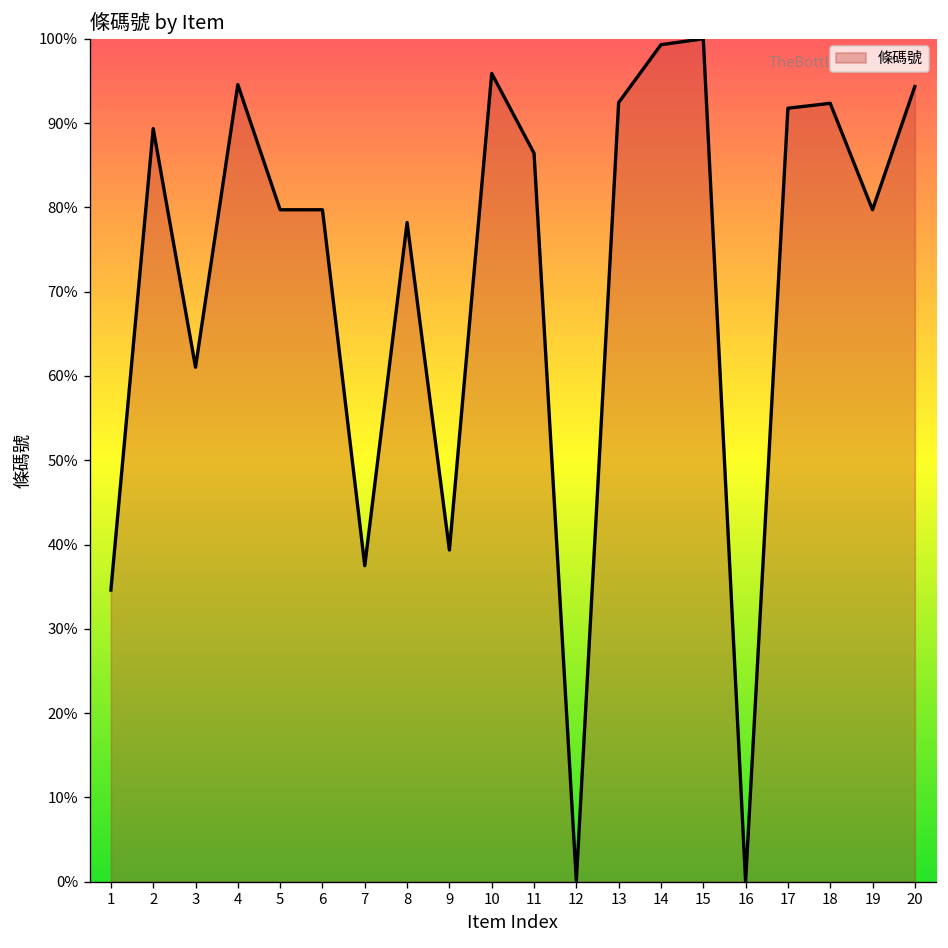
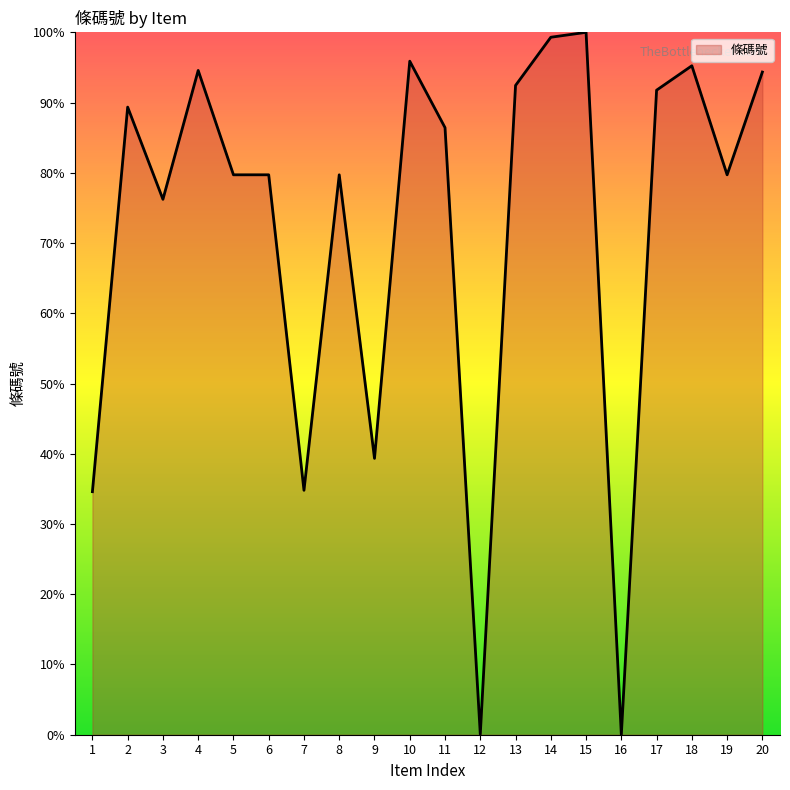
3: 61% -> 76%
7: 37% -> 35%
8: 78% -> 80%
18: 92% -> 95%
